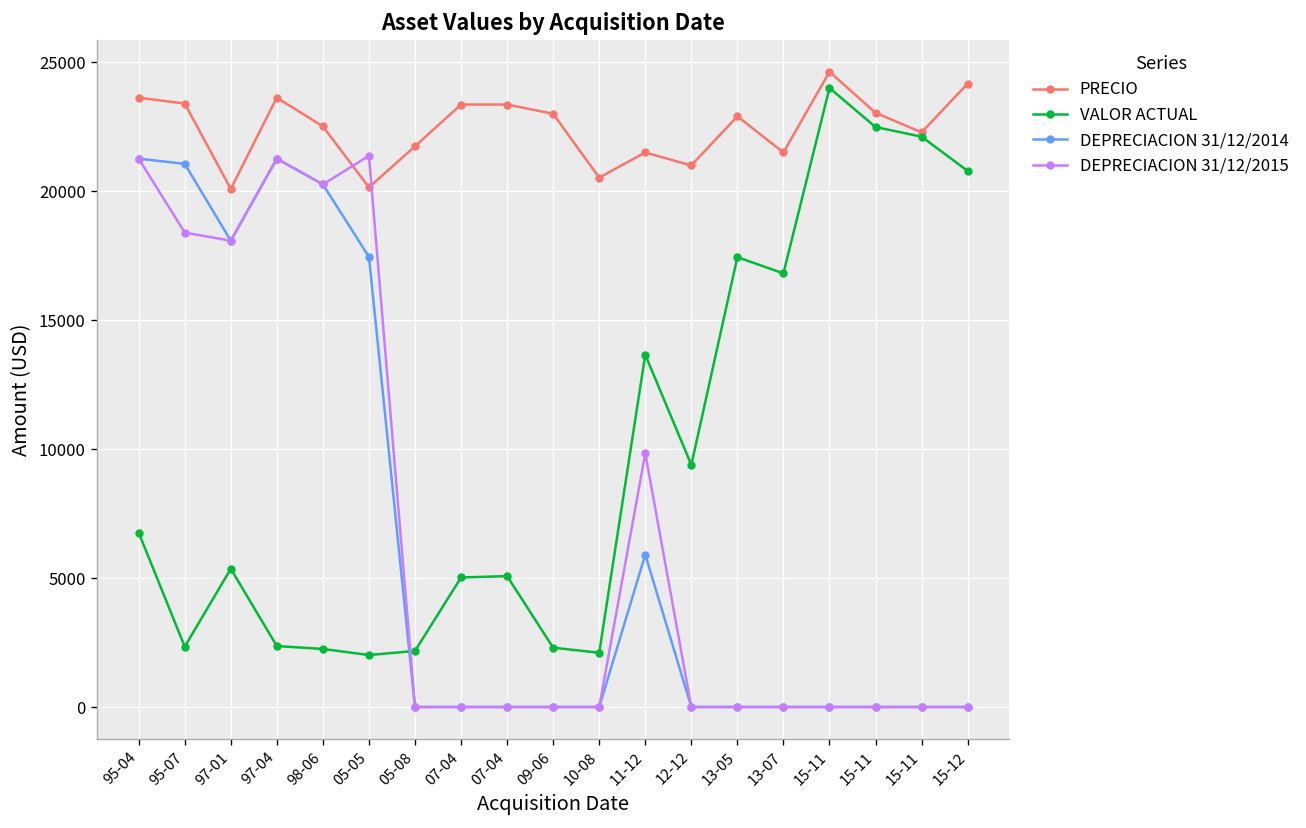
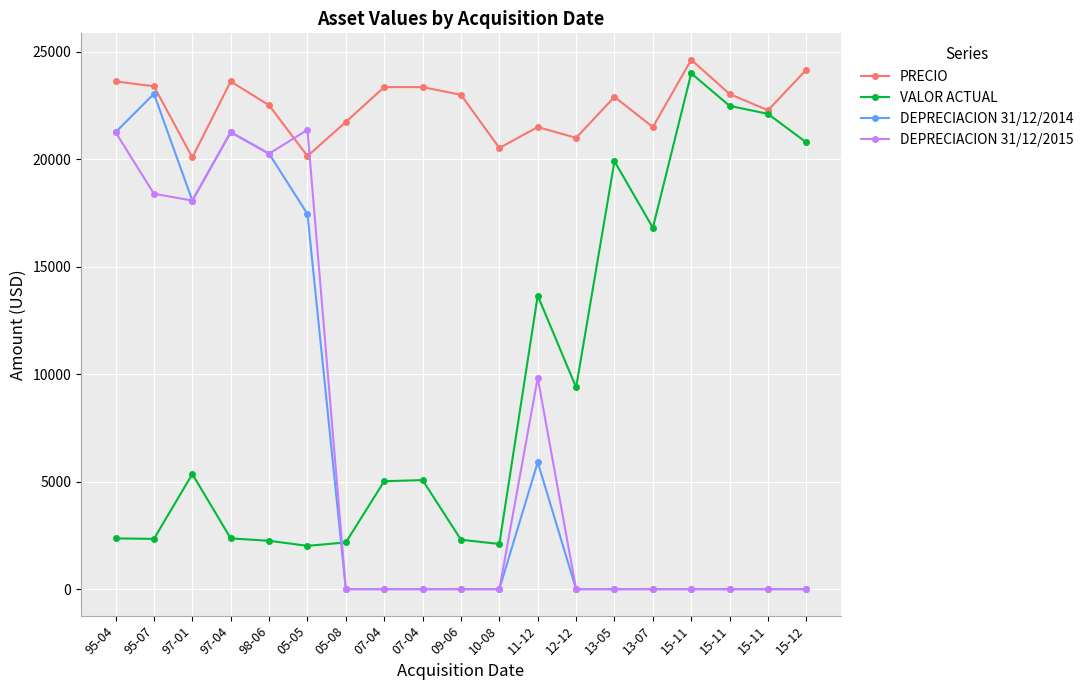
VALOR ACTUAL, 95-04: 6800 -> 2400
DEPRECIACION 31/12/2014, 95-07: 21100 -> 23000
VALOR ACTUAL, 13-05: 17400 -> 19900
